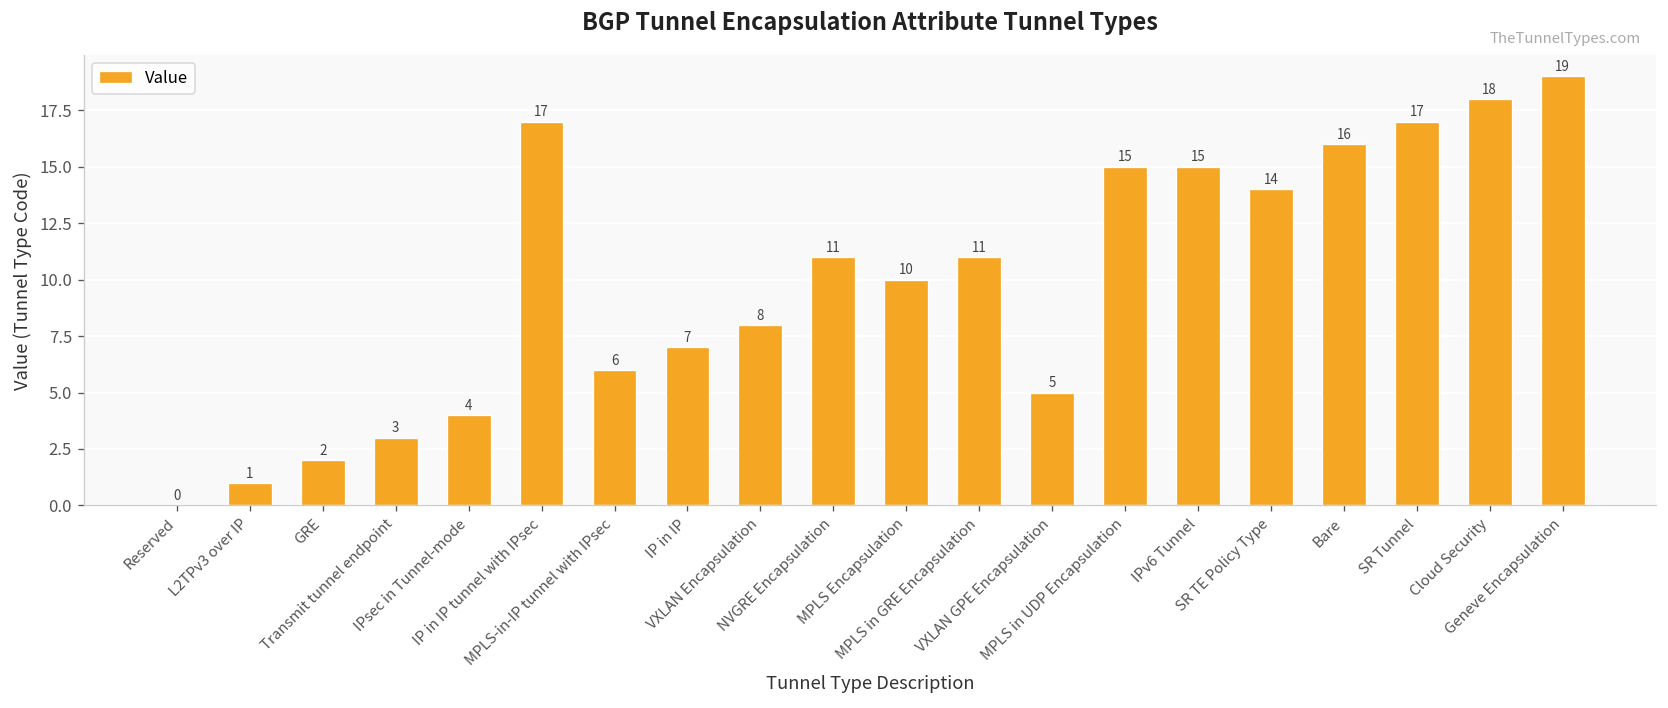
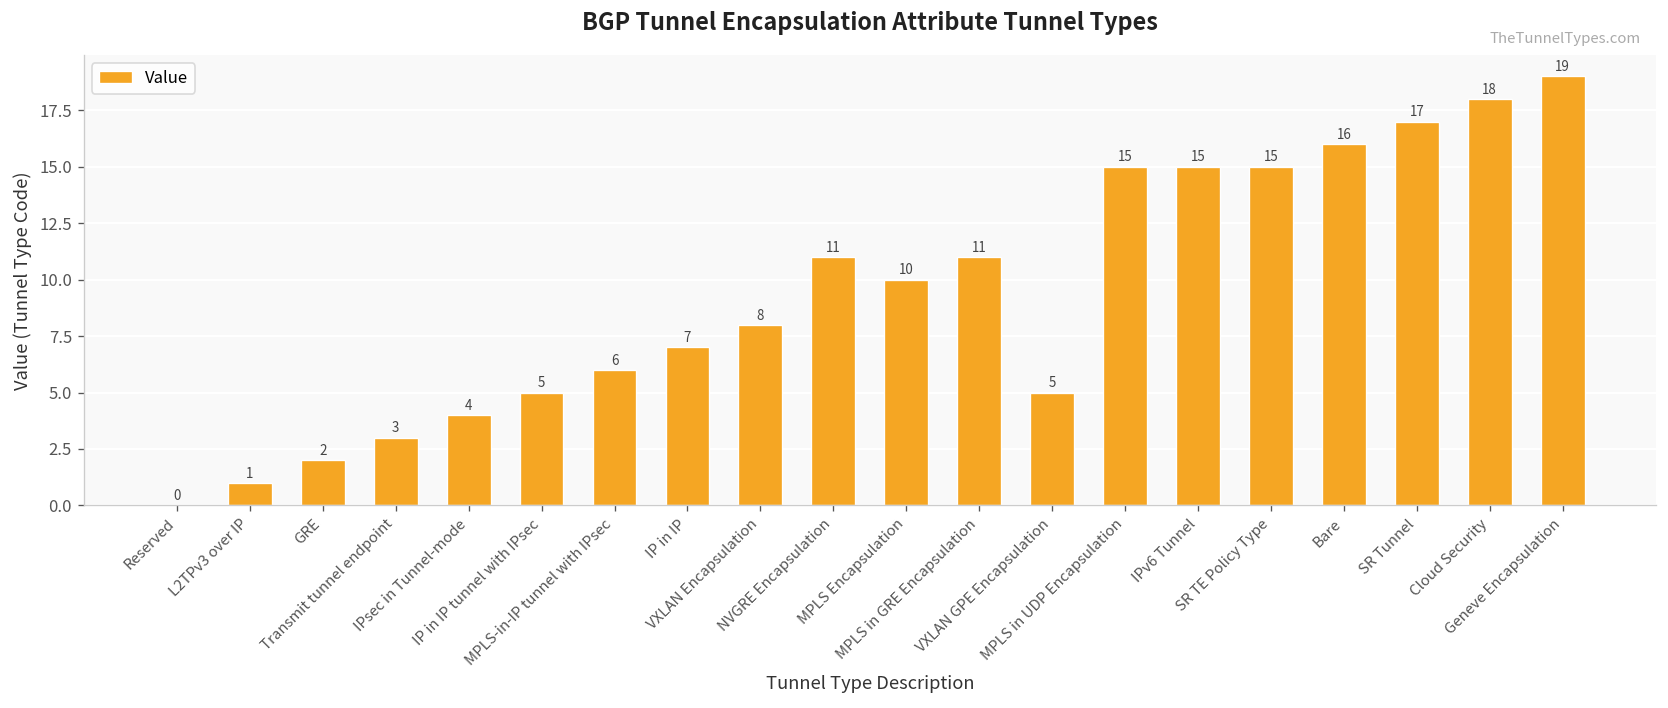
IP in IP tunnel with IPsec: 17 -> 5
SR TE Policy Type: 14 -> 15
